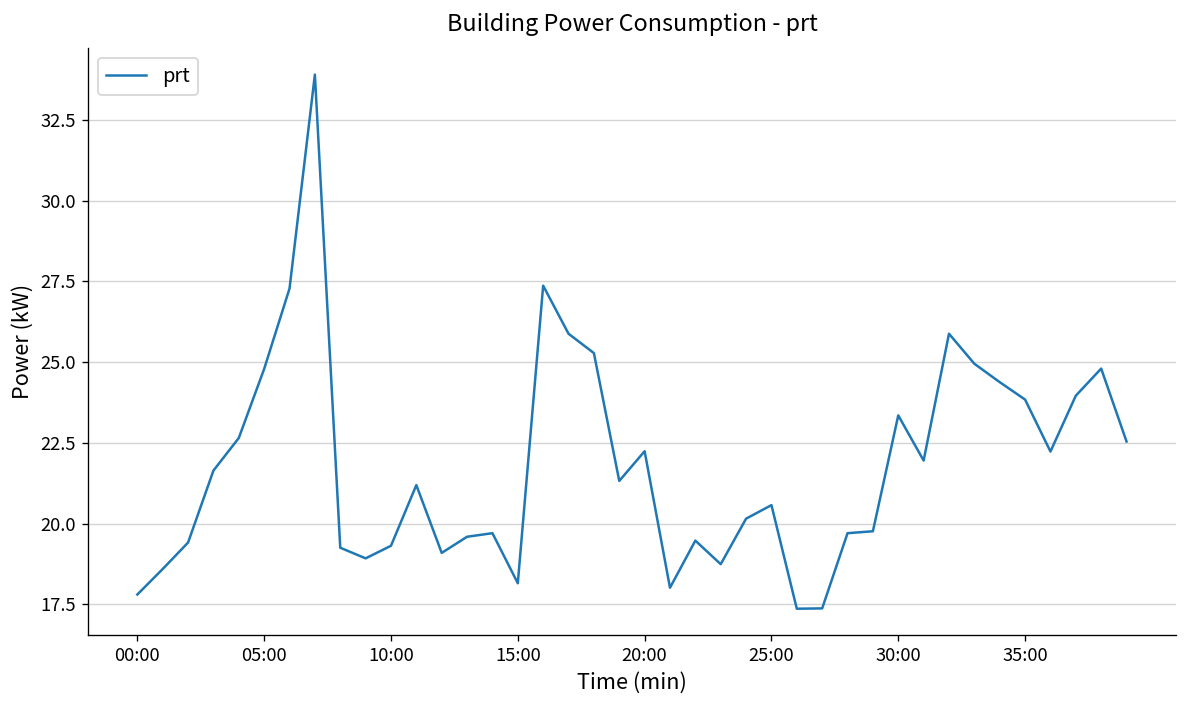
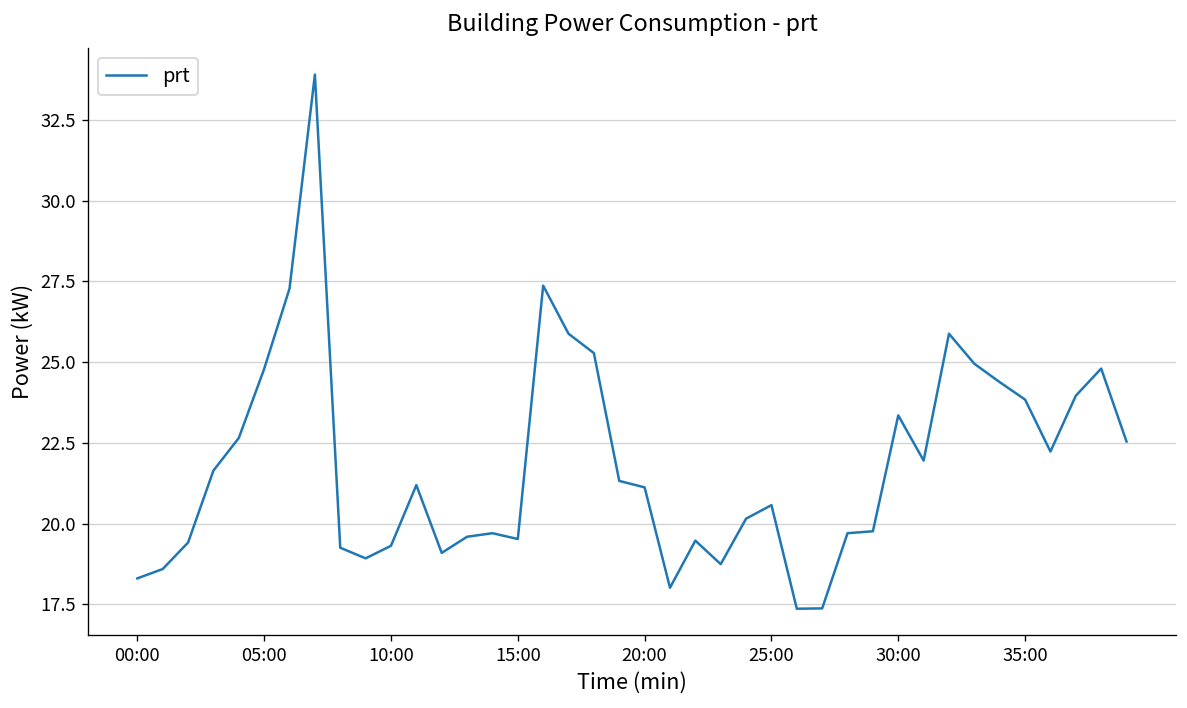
00:00: 17.8 -> 18.3
15:00: 18.2 -> 19.5
20:00: 22.2 -> 21.1
